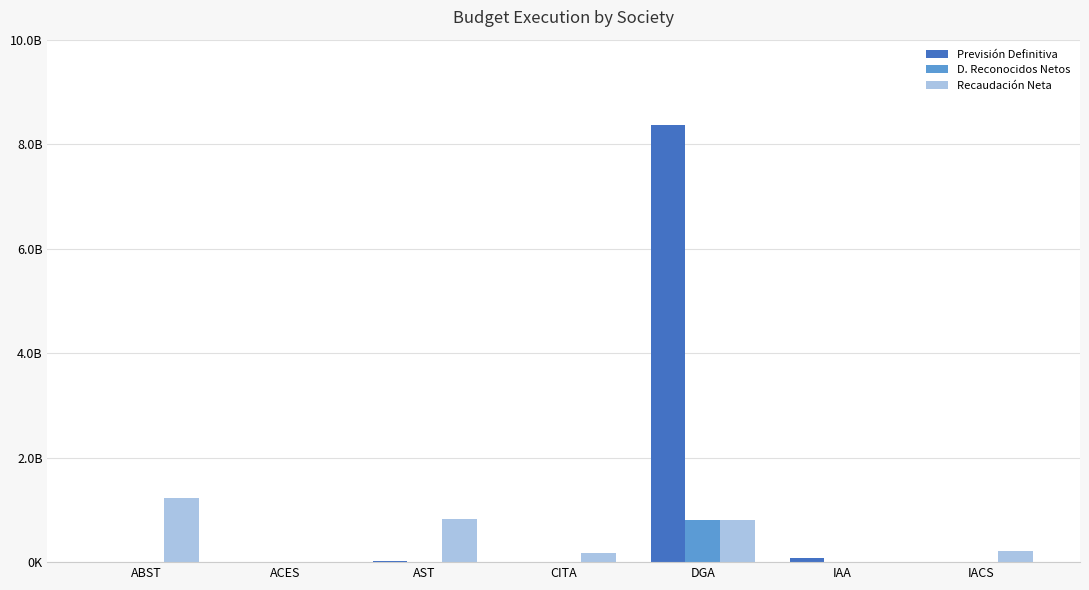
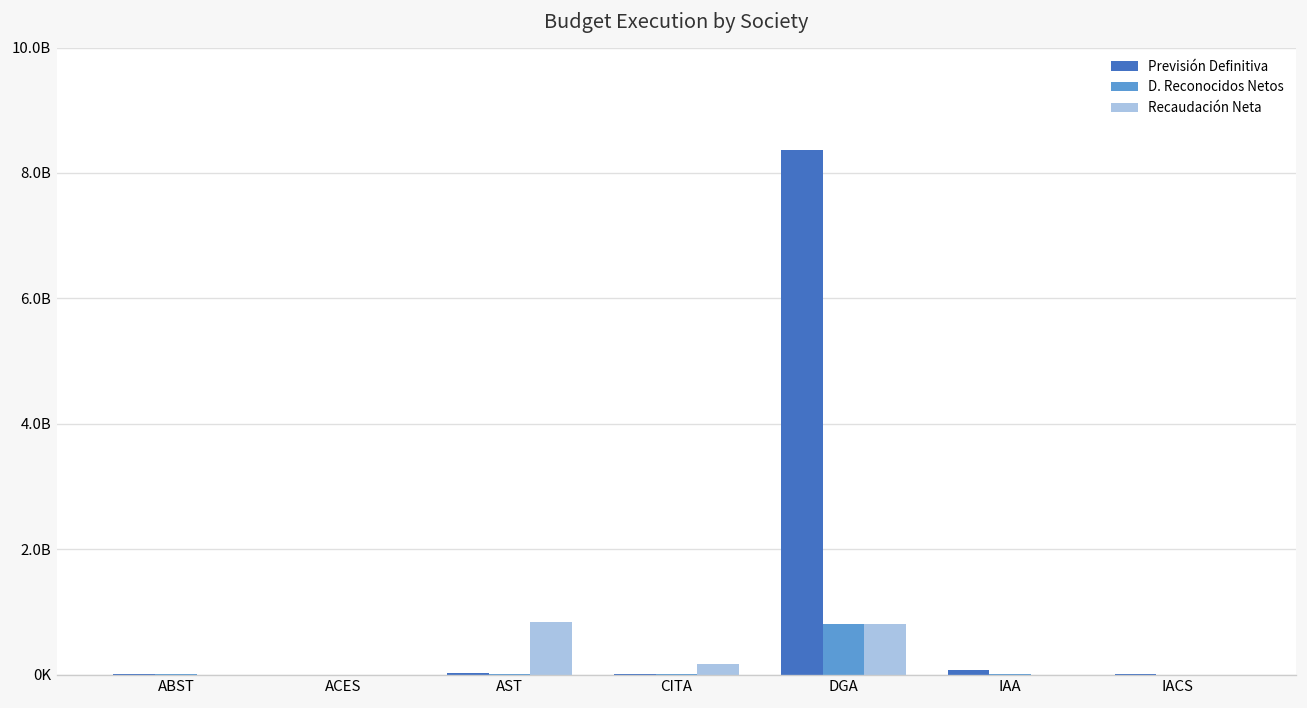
Recaudación Neta, ABST: 1200000000 -> 0
Recaudación Neta, IACS: 200000000 -> 0
